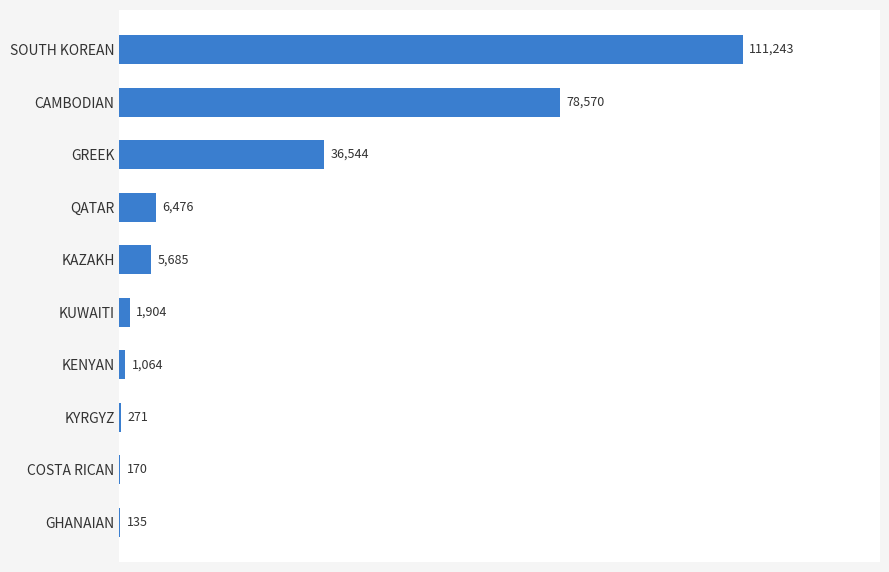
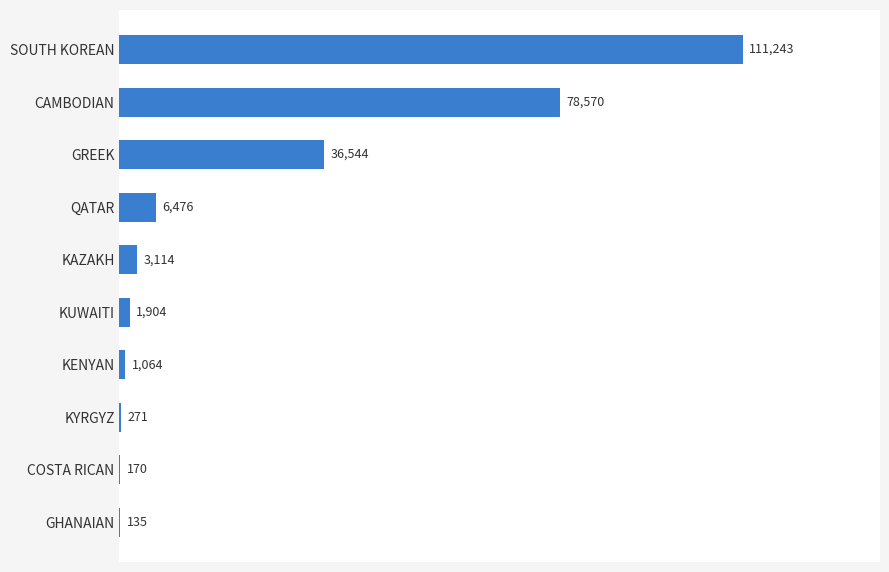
KAZAKH: 5,685 -> 3,114
